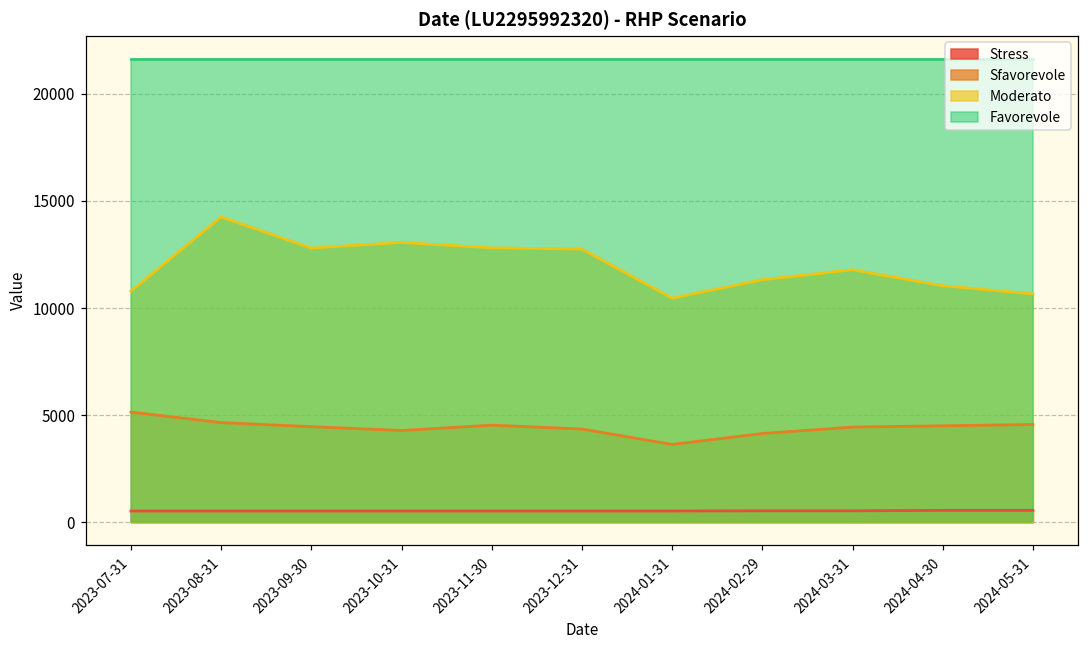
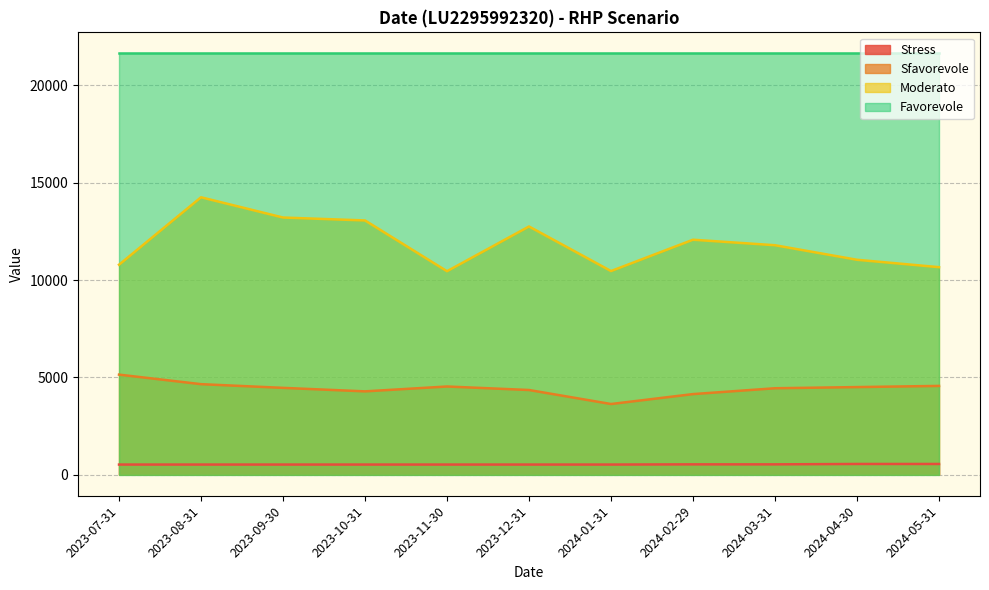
Moderato, 2023-09-30: 12800 -> 13200
Moderato, 2023-11-30: 12800 -> 10500
Moderato, 2024-02-29: 11300 -> 12100
